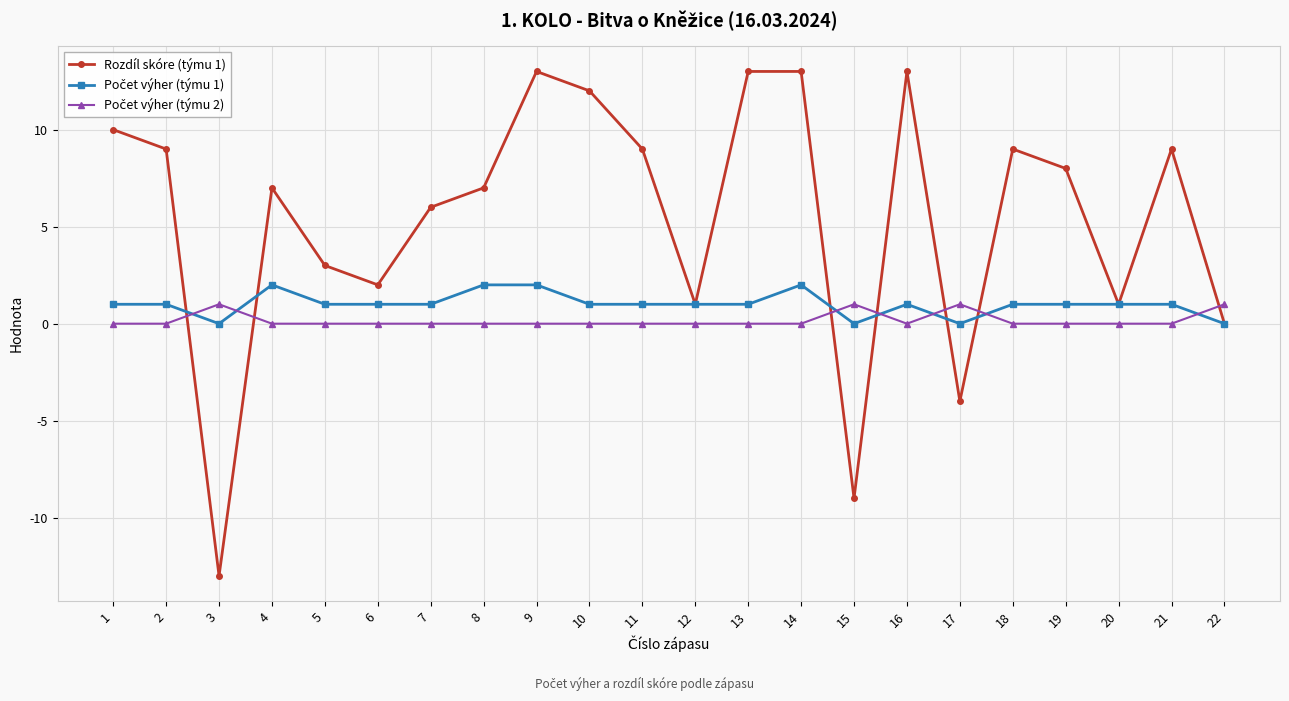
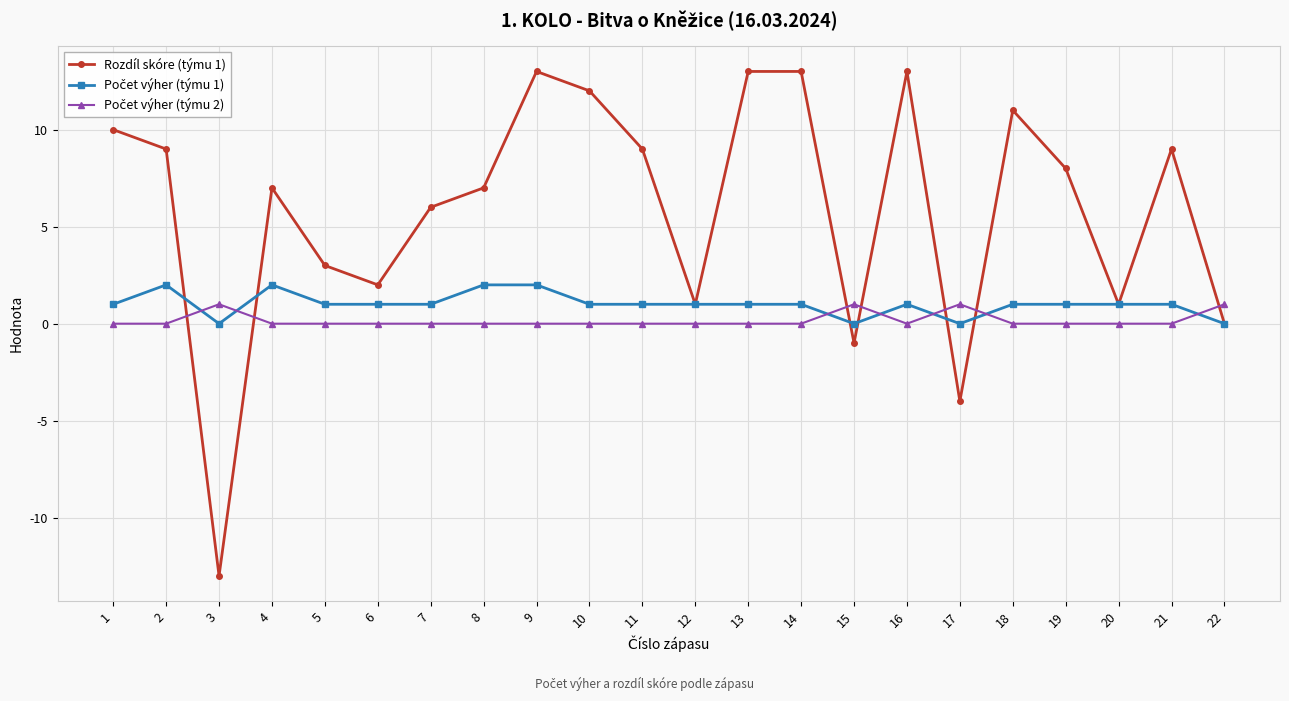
Počet výher (týmu 1), 2: 1 -> 2
Počet výher (týmu 1), 14: 2 -> 1
Rozdíl skóre (týmu 1), 15: -9 -> -1
Rozdíl skóre (týmu 1), 18: 9 -> 11
